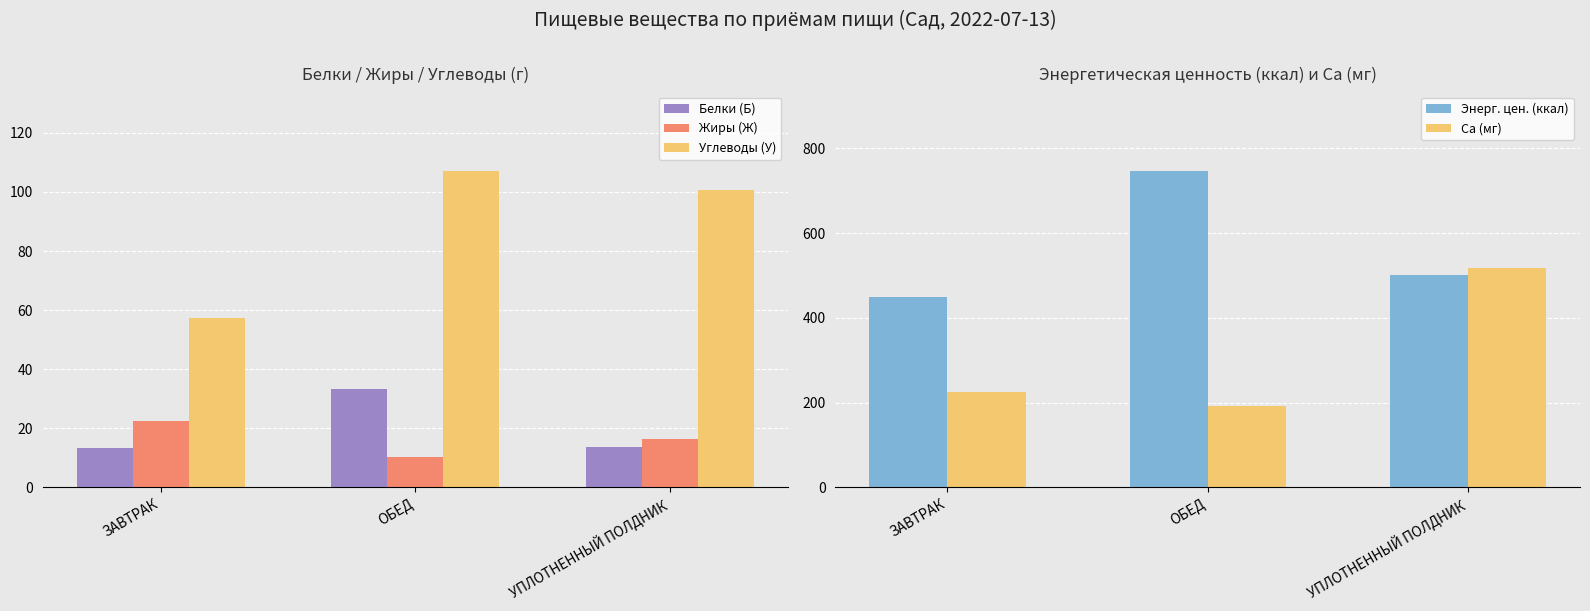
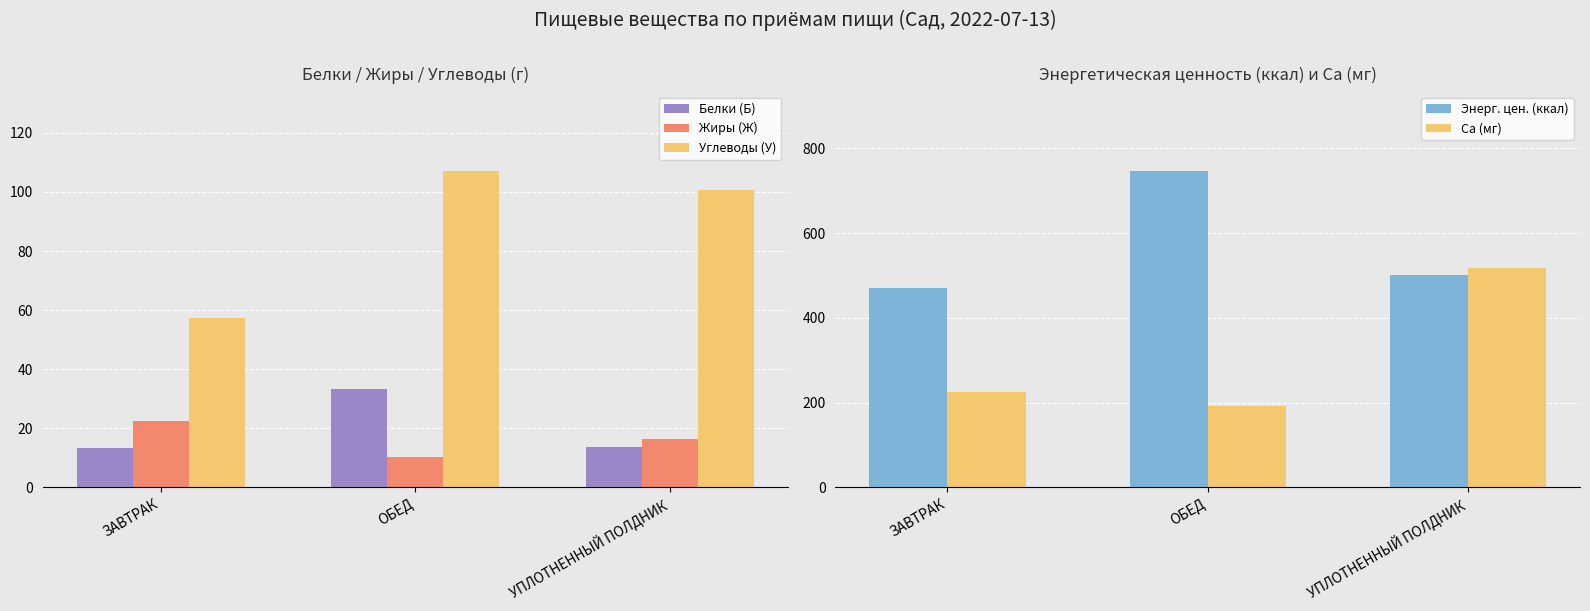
Энергетическая ценность (ккал) и Ca (мг), Энерг. цен. (ккал), ЗАВТРАК: 450 -> 470
